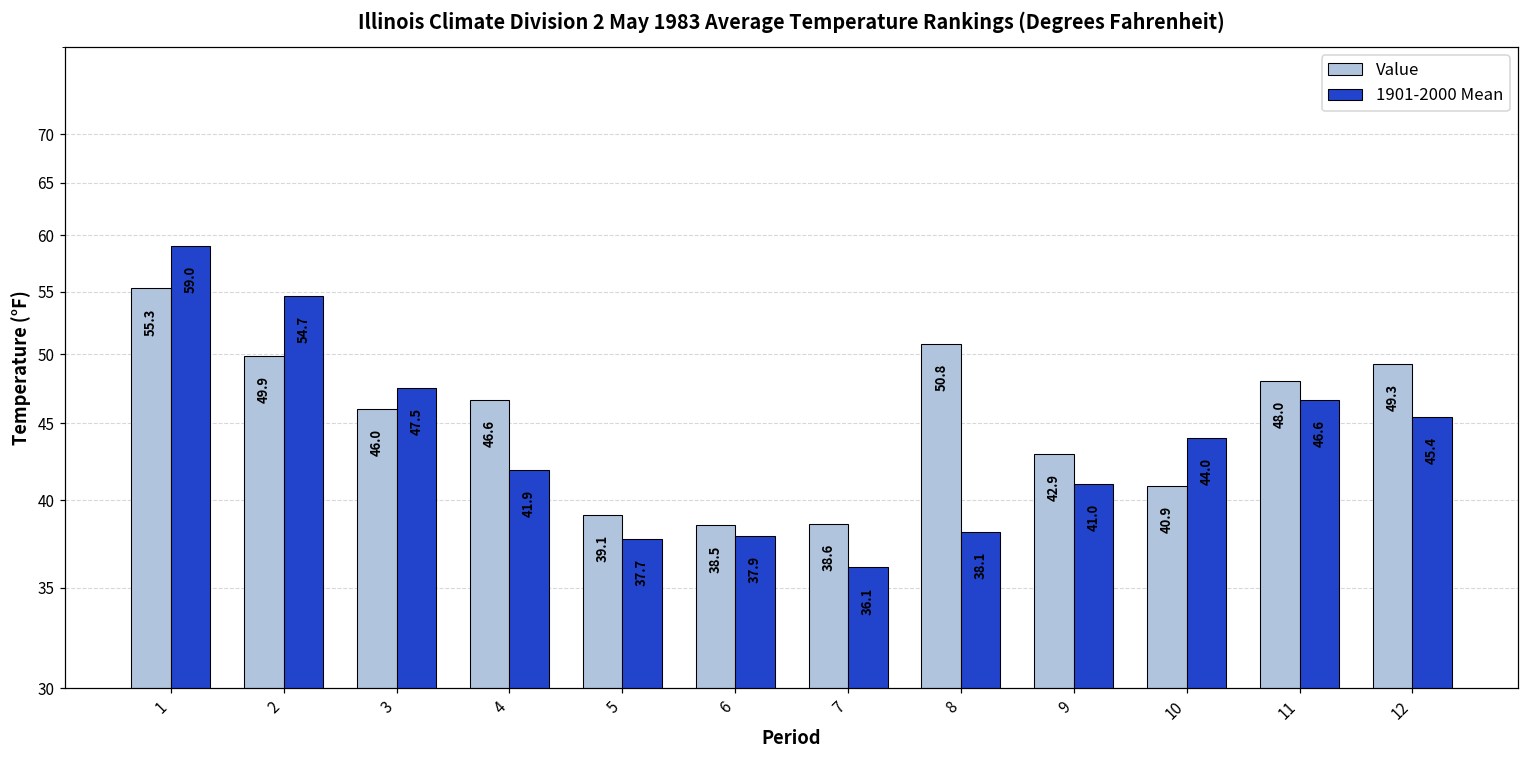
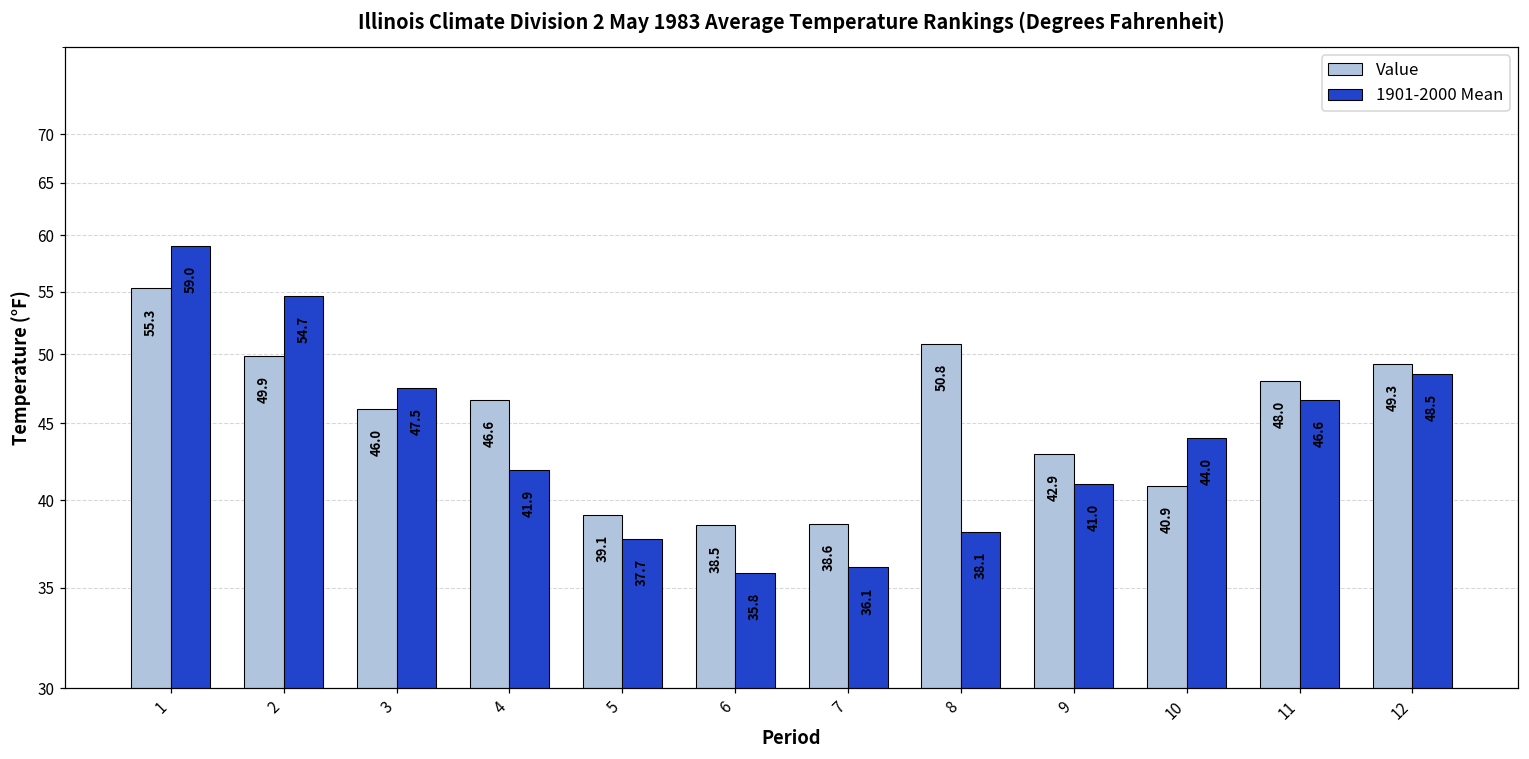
1901-2000 Mean, 6: 37.9 -> 35.8
1901-2000 Mean, 12: 45.4 -> 48.5
